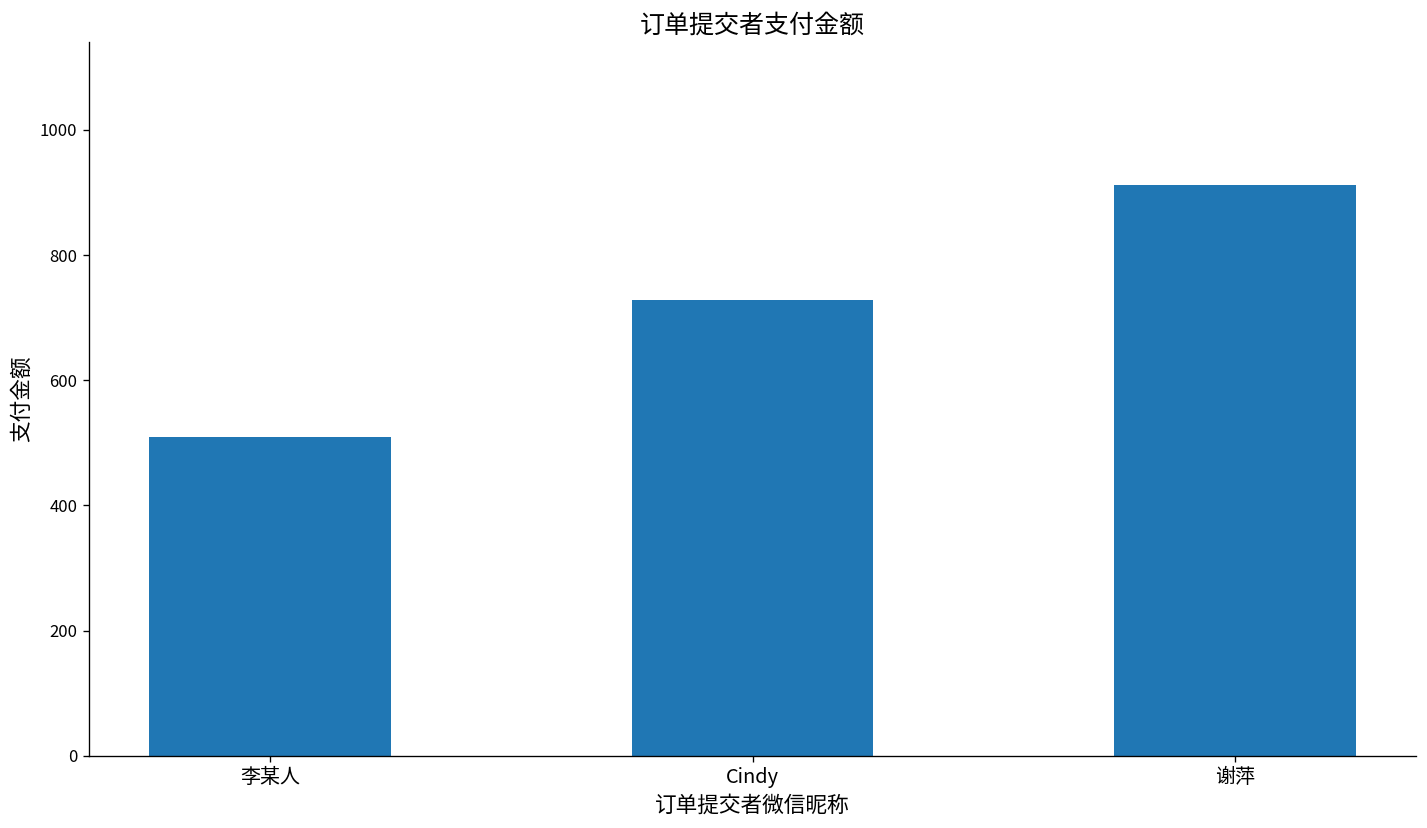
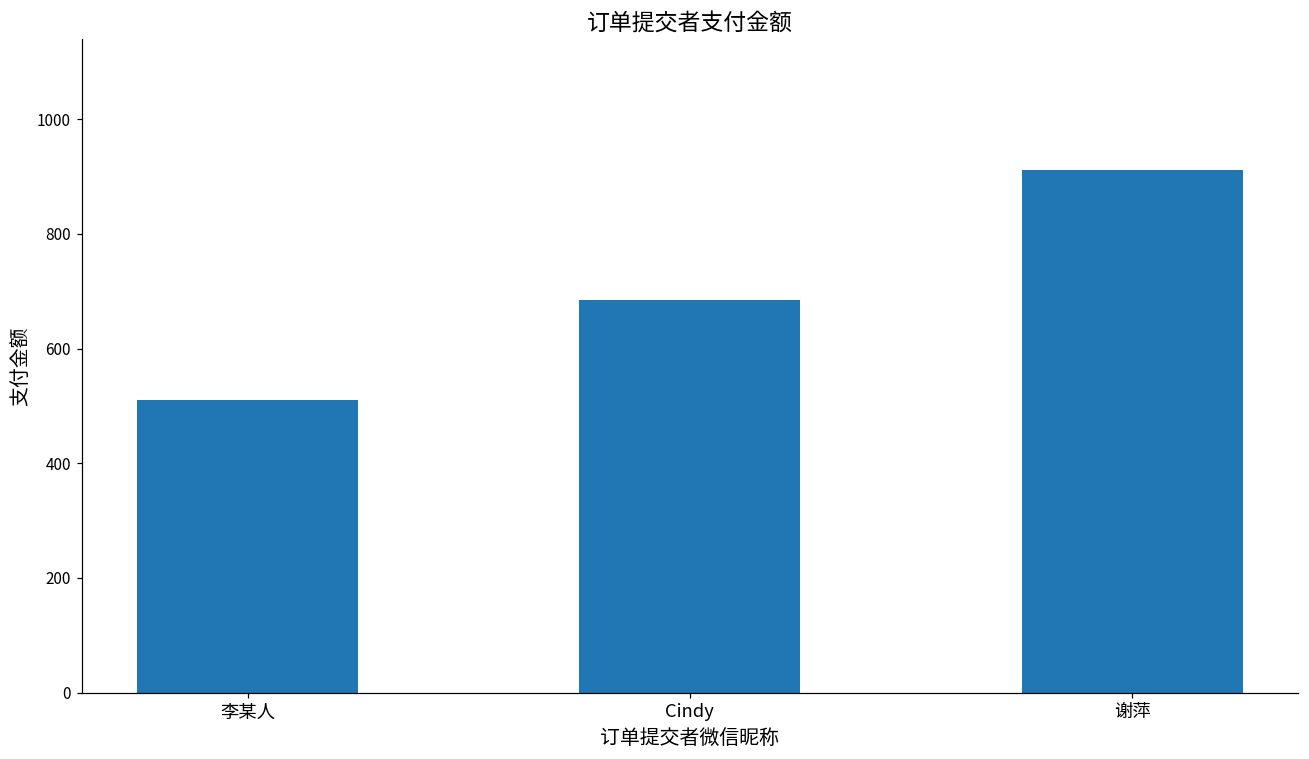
Cindy: 730 -> 680
